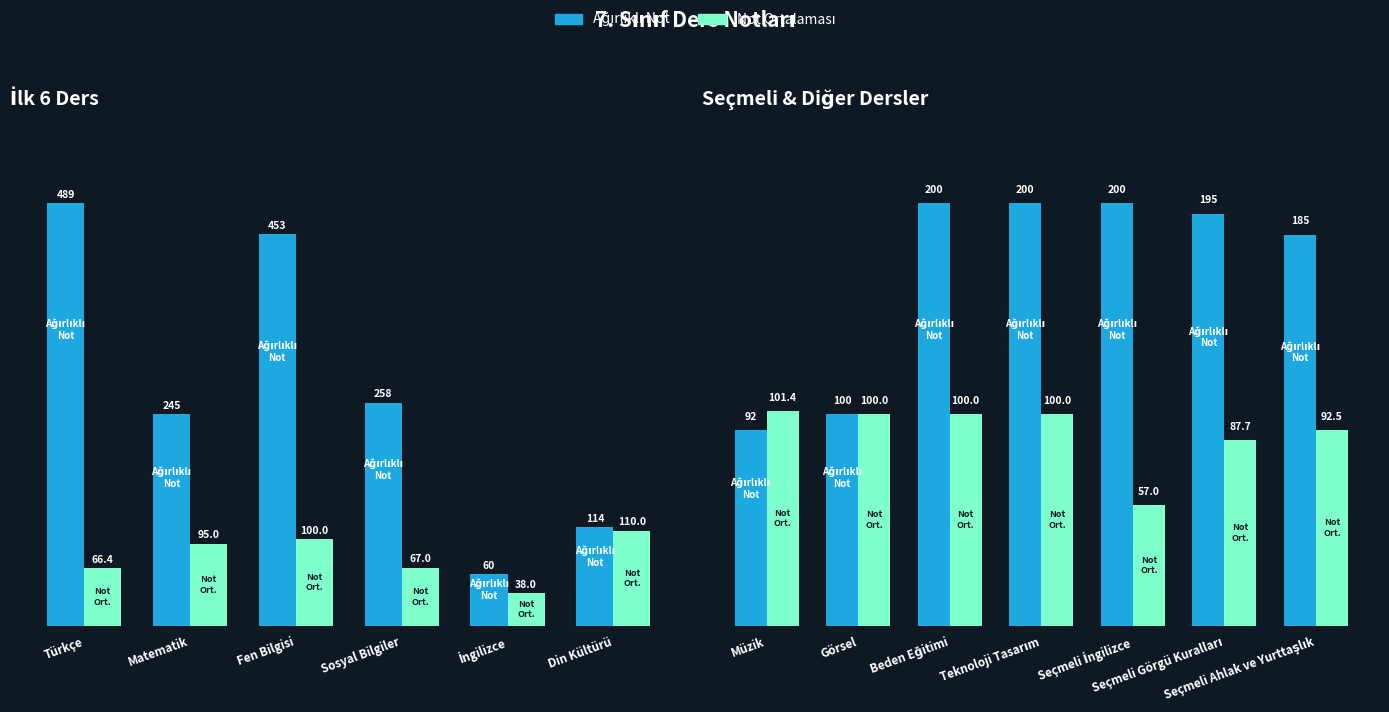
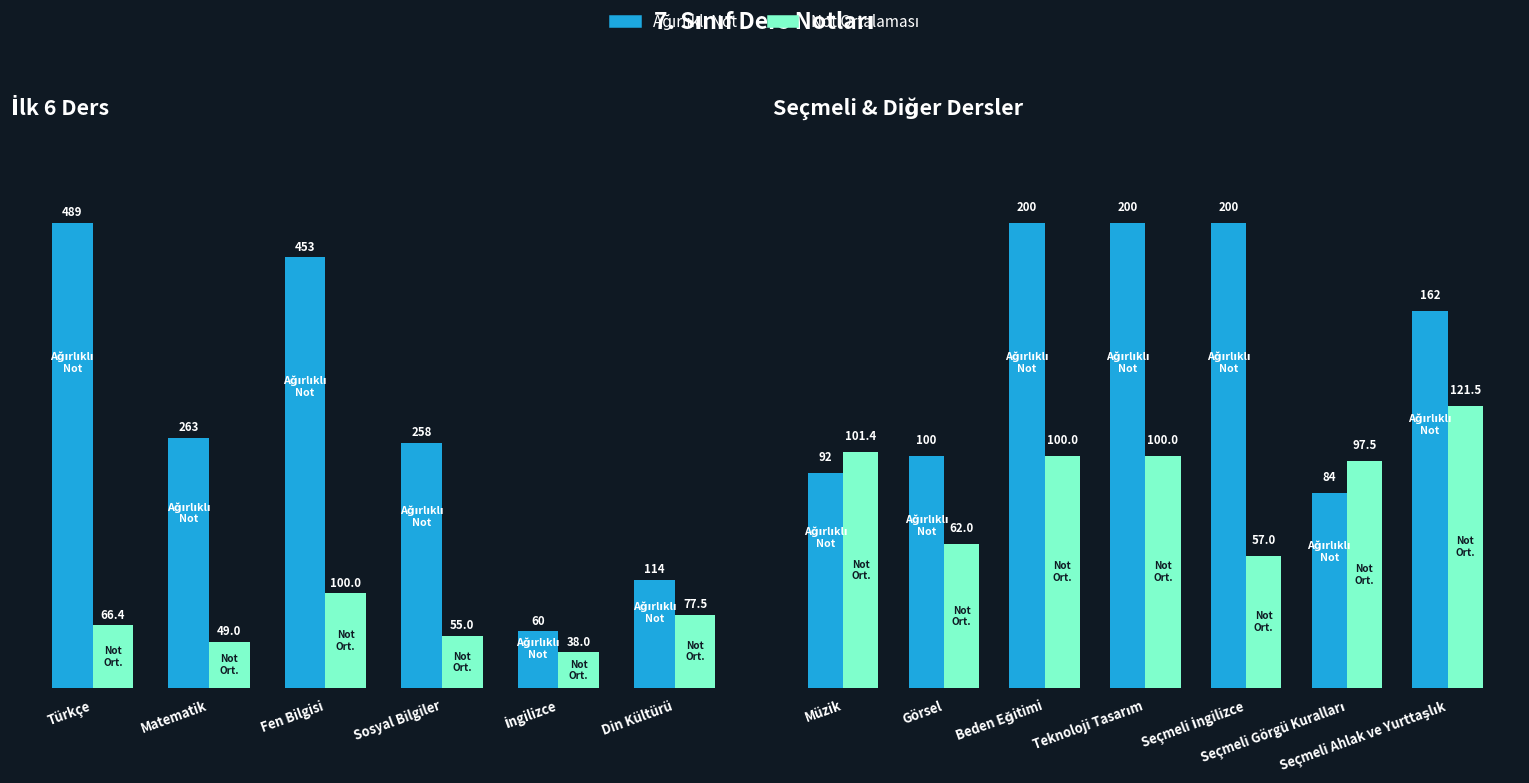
İlk 6 Ders, Ağırlıklı Not, Matematik: 245 -> 263
İlk 6 Ders, Not Ortalaması, Matematik: 95.0 -> 49.0
İlk 6 Ders, Not Ortalaması, Sosyal Bilgiler: 67.0 -> 55.0
İlk 6 Ders, Not Ortalaması, Din Kültürü: 110.0 -> 77.5
Seçmeli & Diğer Dersler, Not Ortalaması, Görsel: 100.0 -> 62.0
Seçmeli & Diğer Dersler, Ağırlıklı Not, Seçmeli Görgü Kuralları: 195 -> 84
Seçmeli & Diğer Dersler, Not Ortalaması, Seçmeli Görgü Kuralları: 87.7 -> 97.5
Seçmeli & Diğer Dersler, Ağırlıklı Not, Seçmeli Ahlak ve Yurttaşlık: 185 -> 162
Seçmeli & Diğer Dersler, Not Ortalaması, Seçmeli Ahlak ve Yurttaşlık: 92.5 -> 121.5
